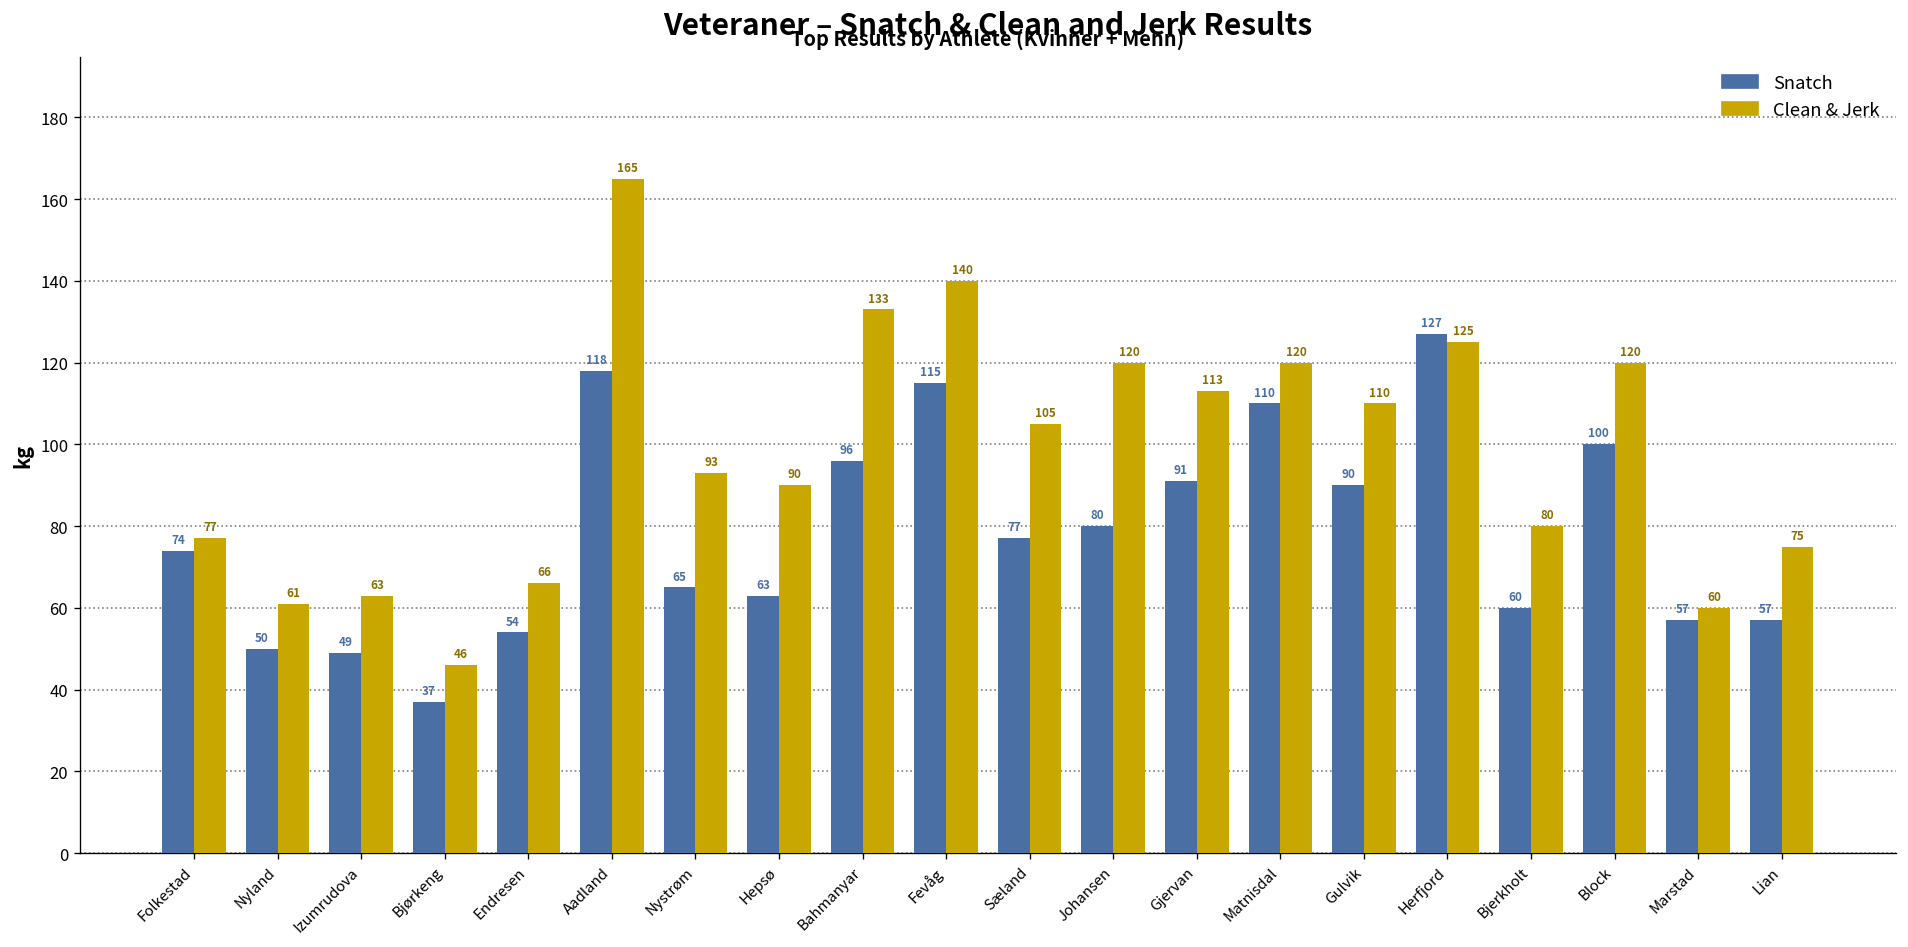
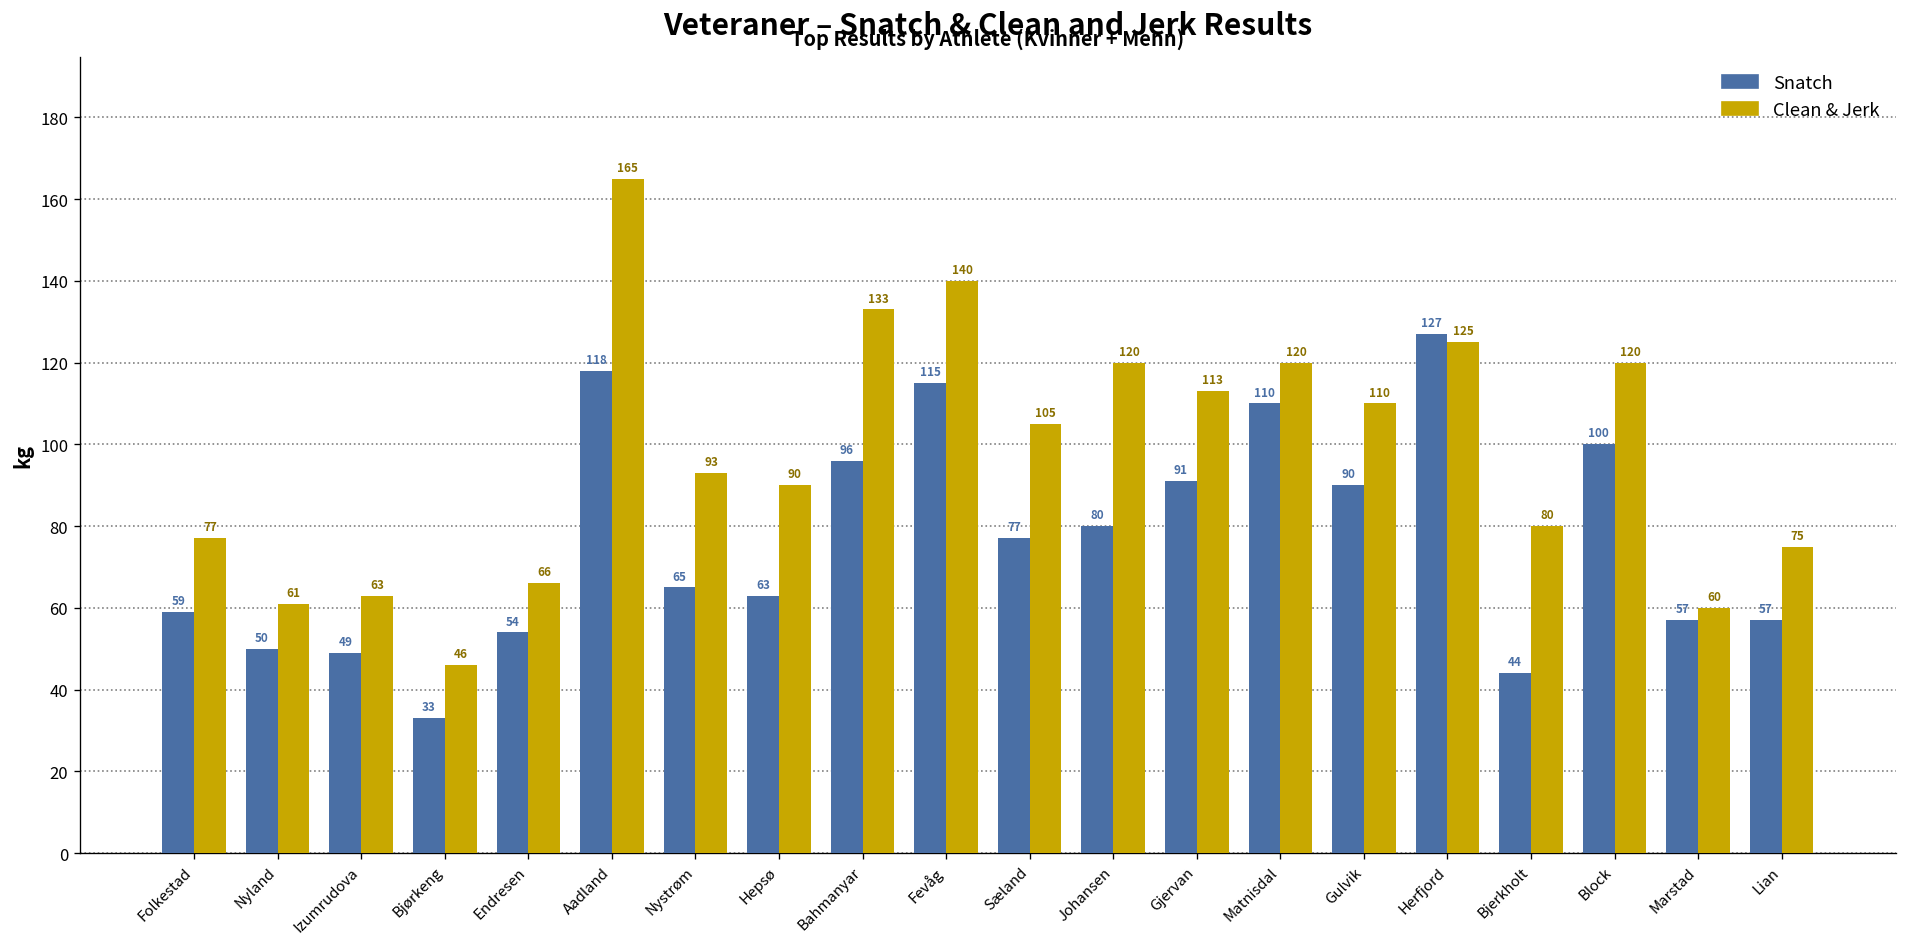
Snatch, Folkestad: 74 -> 59
Snatch, Bjørkeng: 37 -> 33
Snatch, Bjerkholt: 60 -> 44
